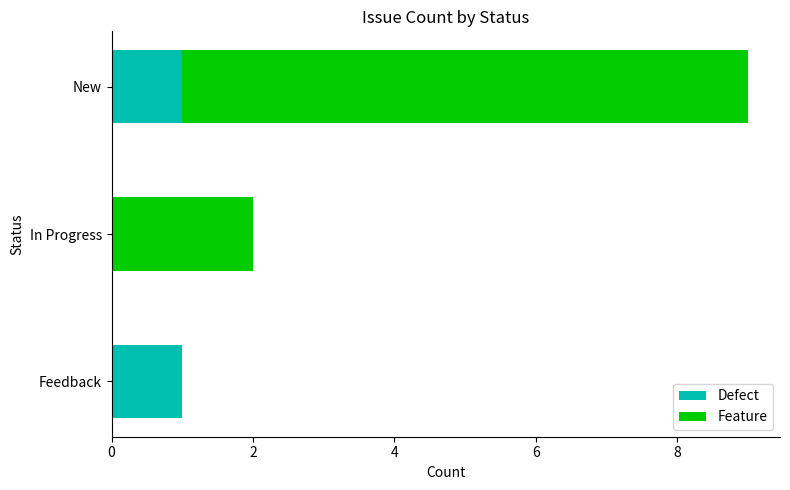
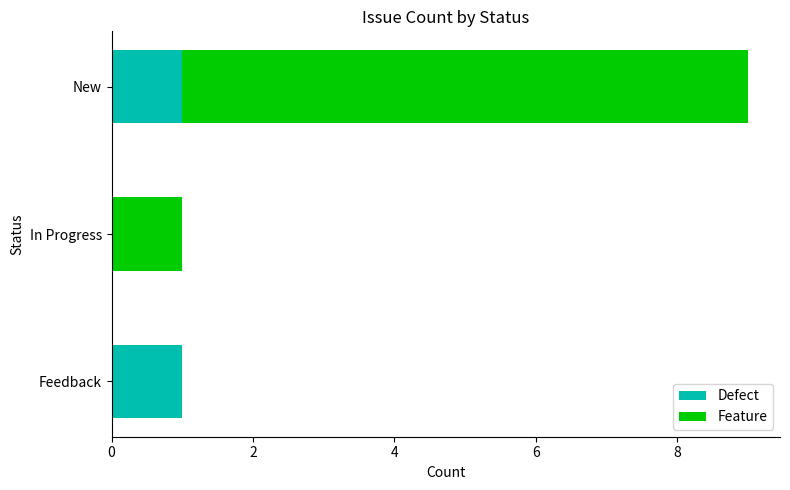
Feature, In Progress: 2 -> 1
